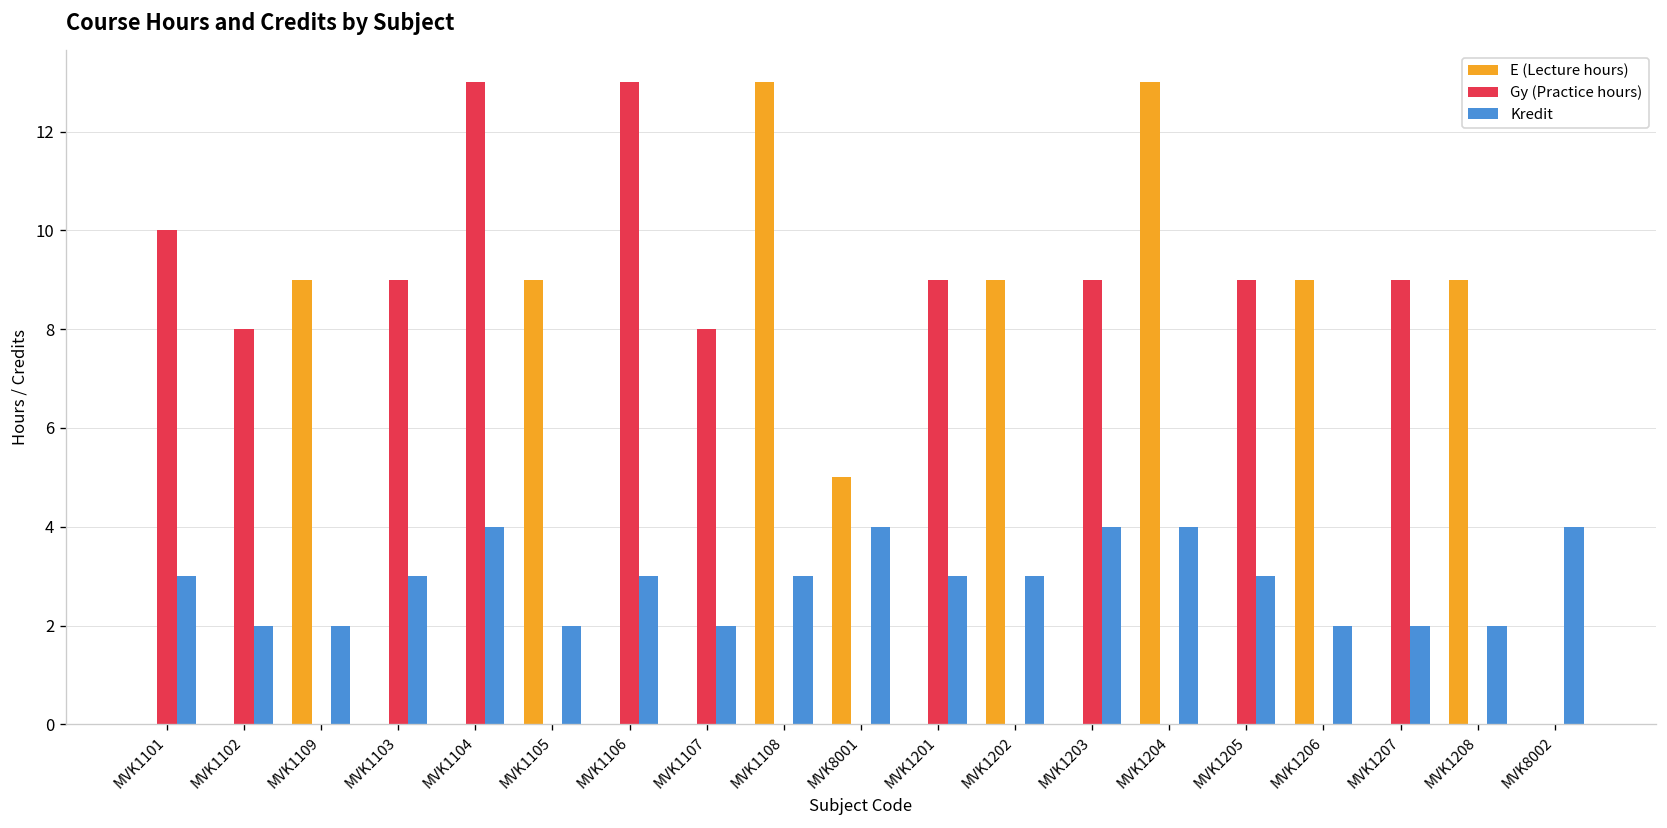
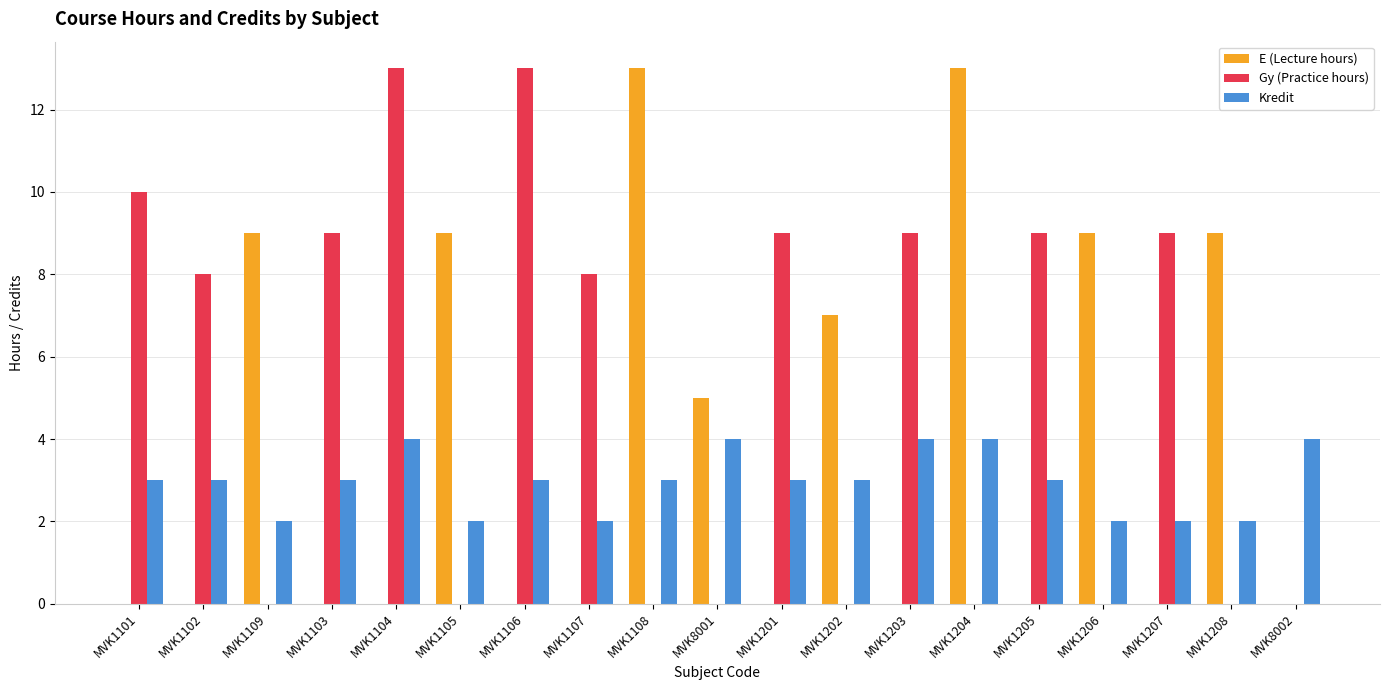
Kredit, MVK1102: 2 -> 3
E (Lecture hours), MVK1202: 9 -> 7
